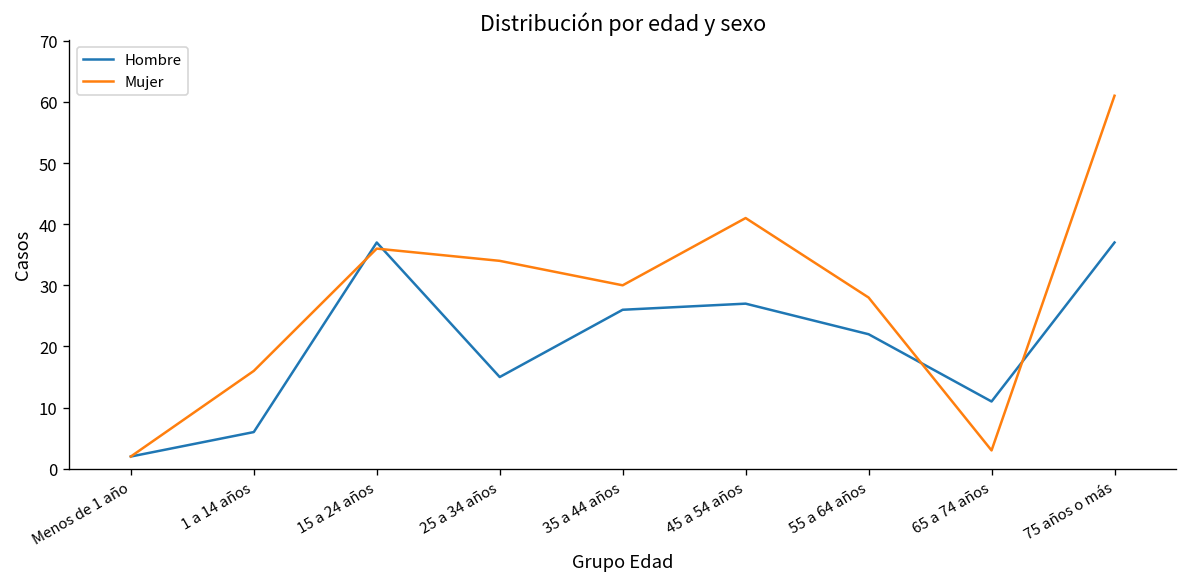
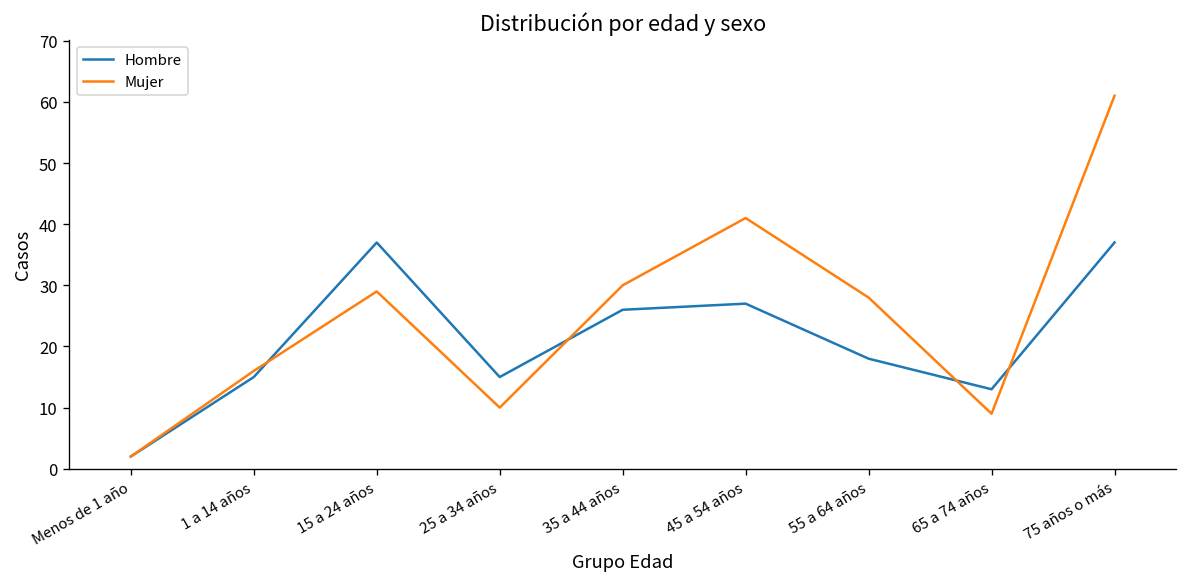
Hombre, 1 a 14 años: 6 -> 15
Mujer, 15 a 24 años: 36 -> 29
Mujer, 25 a 34 años: 34 -> 10
Hombre, 55 a 64 años: 22 -> 18
Hombre, 65 a 74 años: 11 -> 13
Mujer, 65 a 74 años: 3 -> 9
